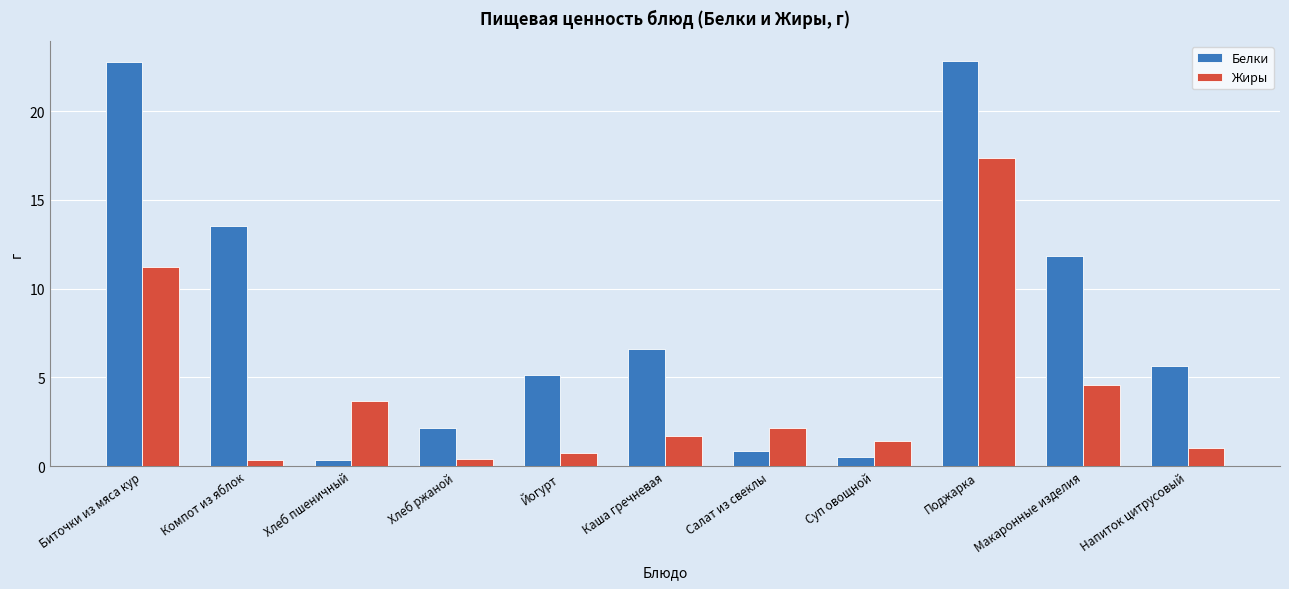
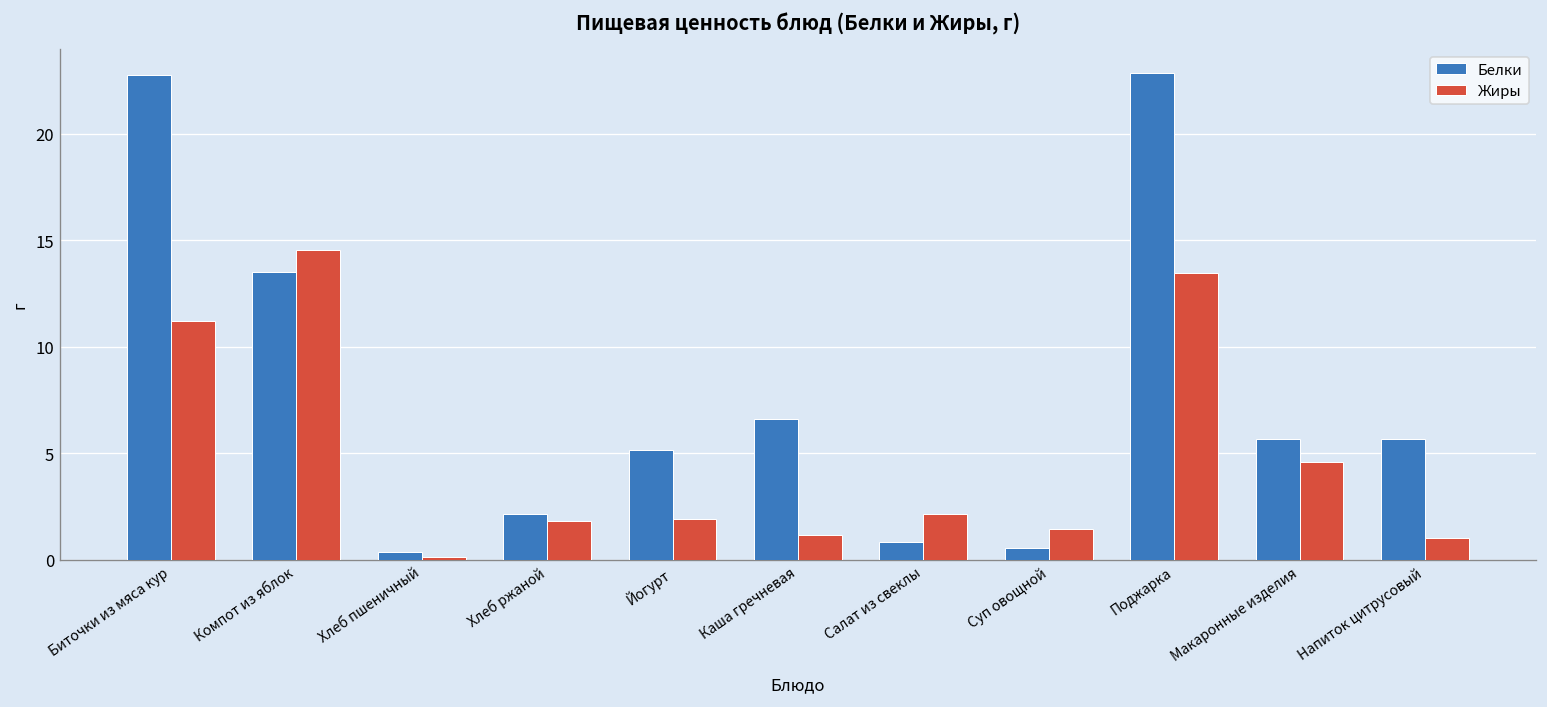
Жиры, Компот из яблок: 0.4 -> 14.5
Жиры, Хлеб пшеничный: 3.7 -> 0.1
Жиры, Хлеб ржаной: 0.4 -> 1.8
Жиры, Йогурт: 0.7 -> 1.9
Жиры, Каша гречневая: 1.7 -> 1.2
Жиры, Поджарка: 17.4 -> 13.4
Белки, Макаронные изделия: 11.8 -> 5.7
